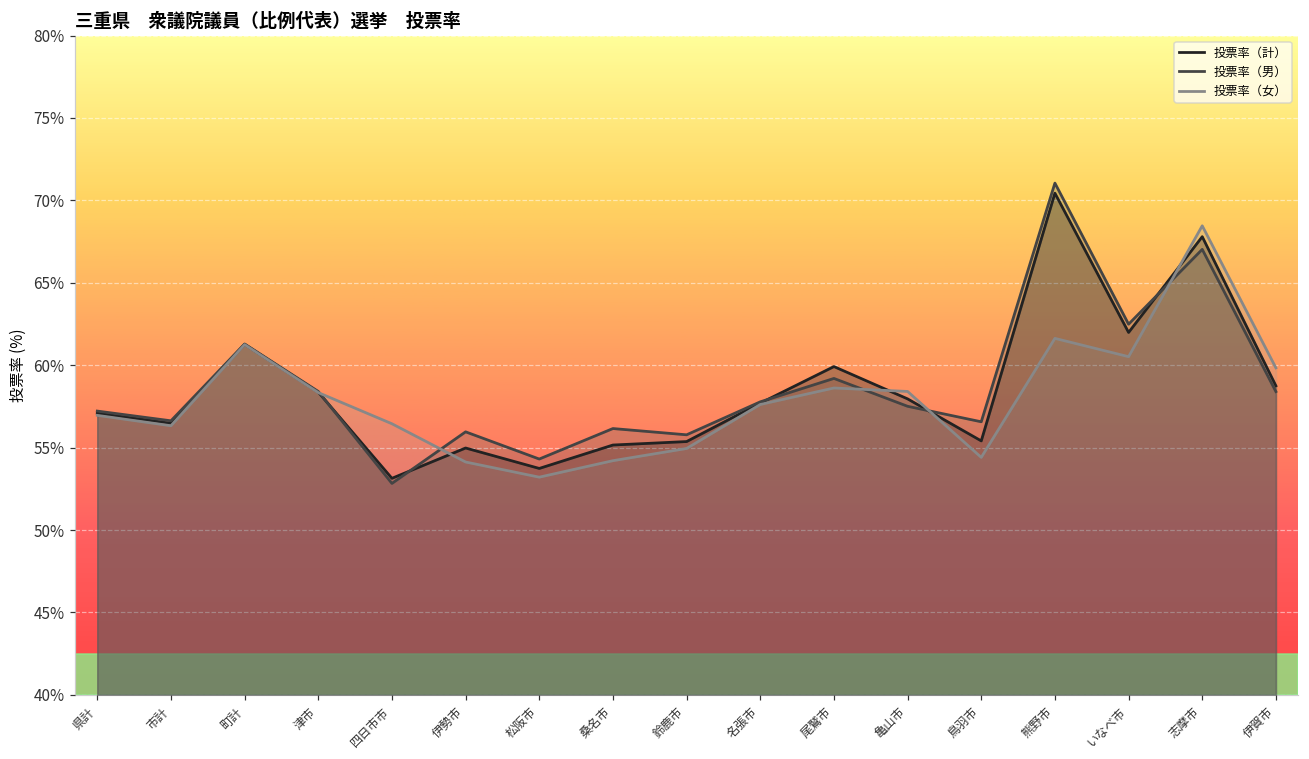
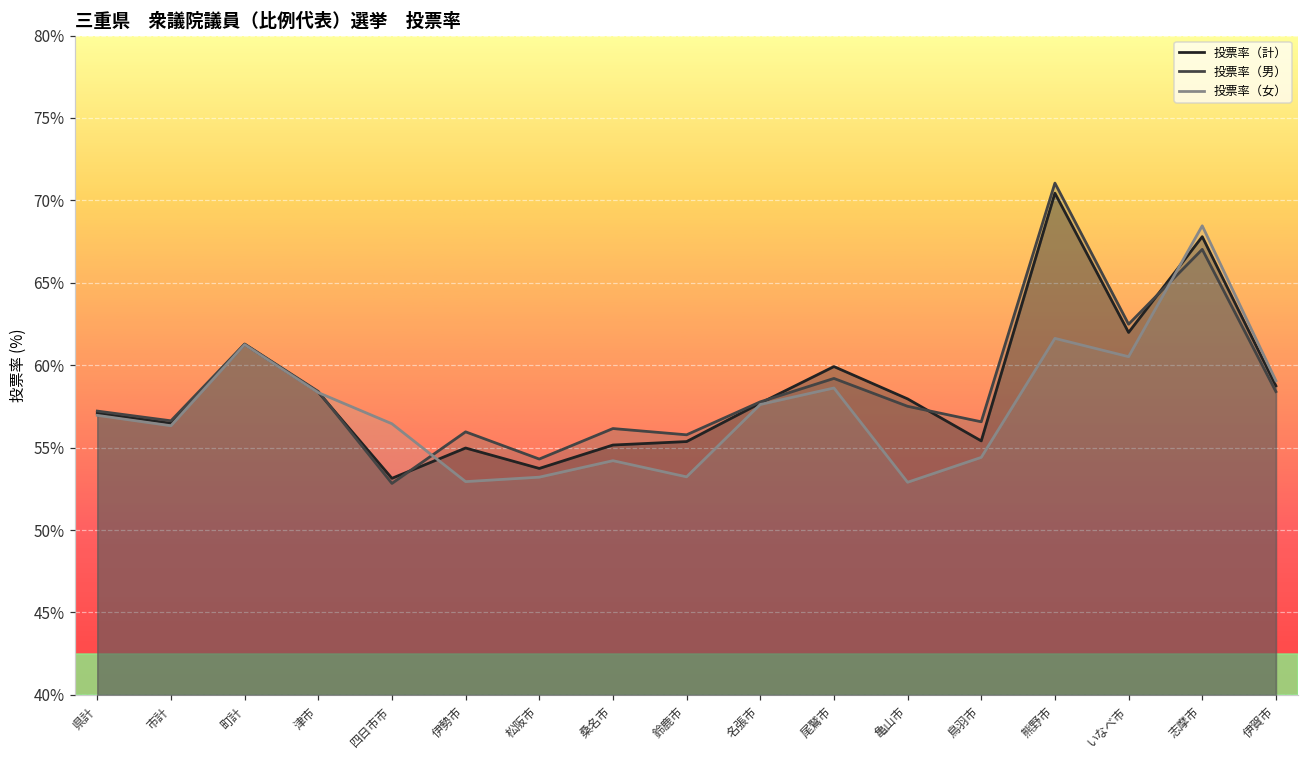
投票率（女）, 伊勢市: 54.1% -> 52.9%
投票率（女）, 鈴鹿市: 55.0% -> 53.2%
投票率（女）, 亀山市: 58.4% -> 52.9%
投票率（女）, 伊賀市: 59.8% -> 59.1%
